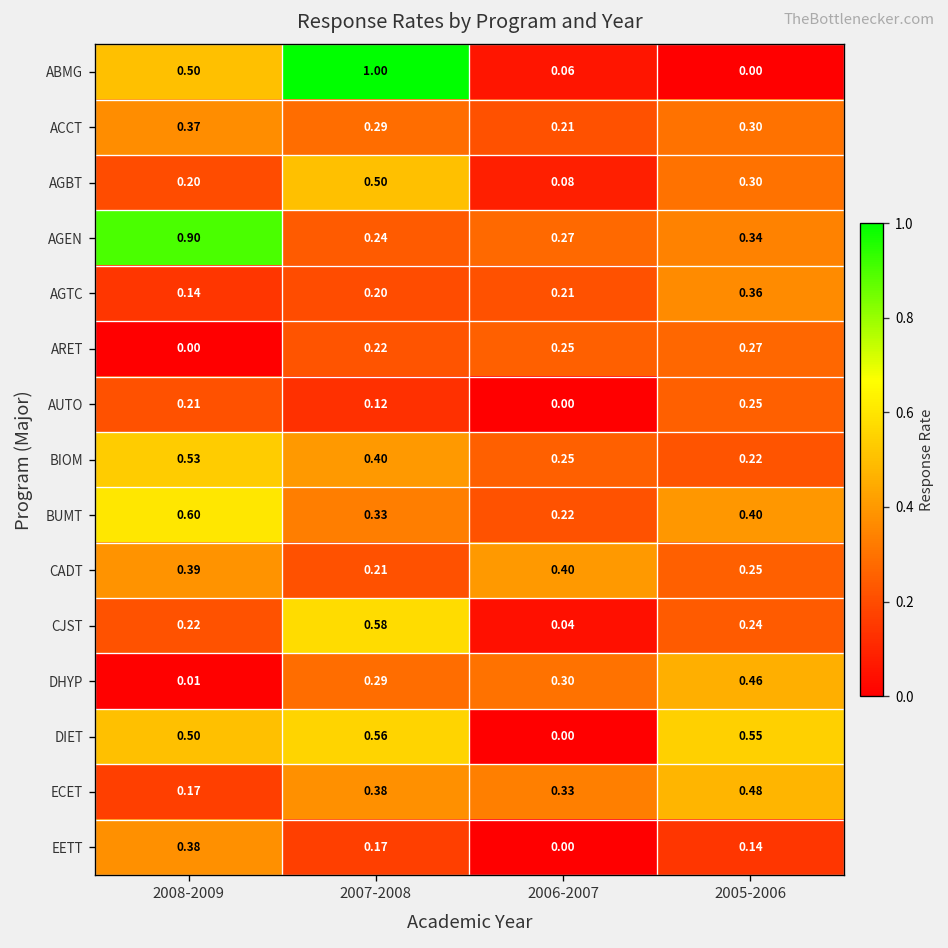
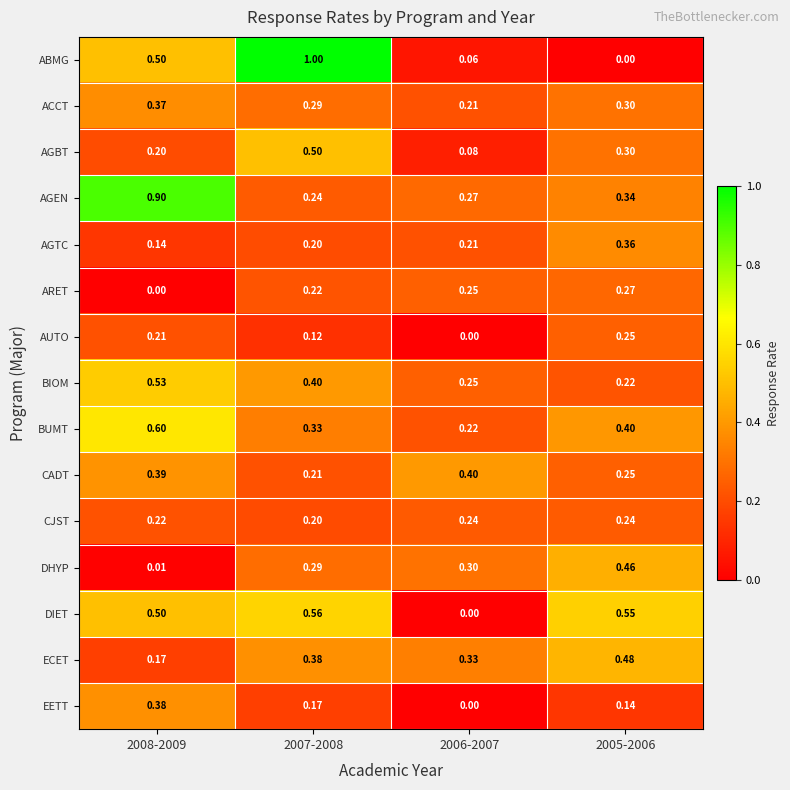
CJST, 2007-2008: 0.58 -> 0.20
CJST, 2006-2007: 0.04 -> 0.24
